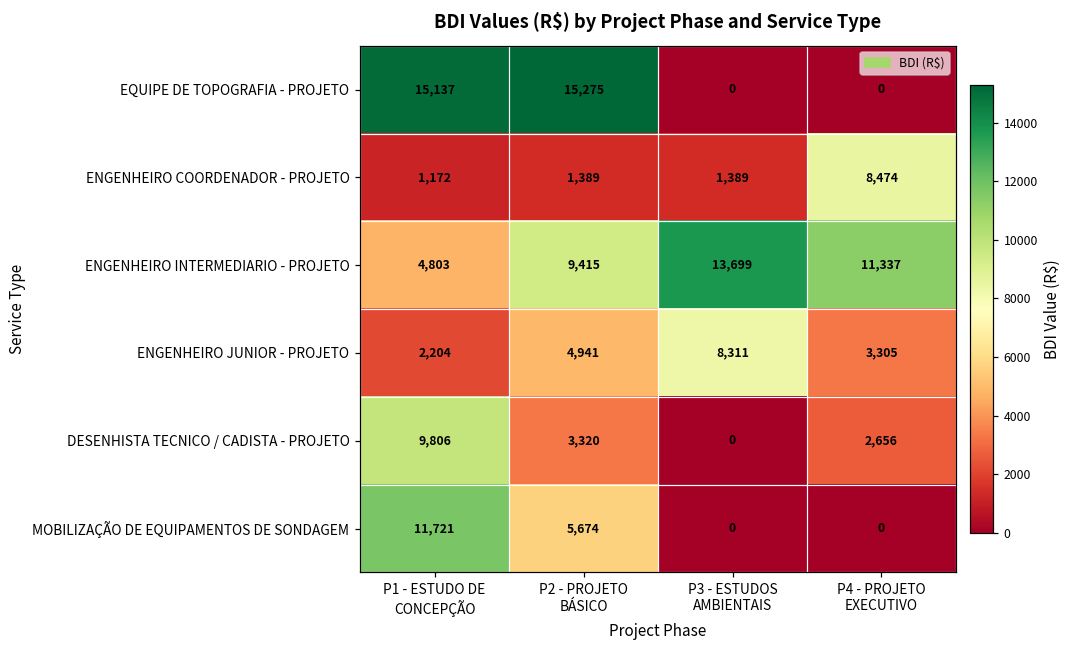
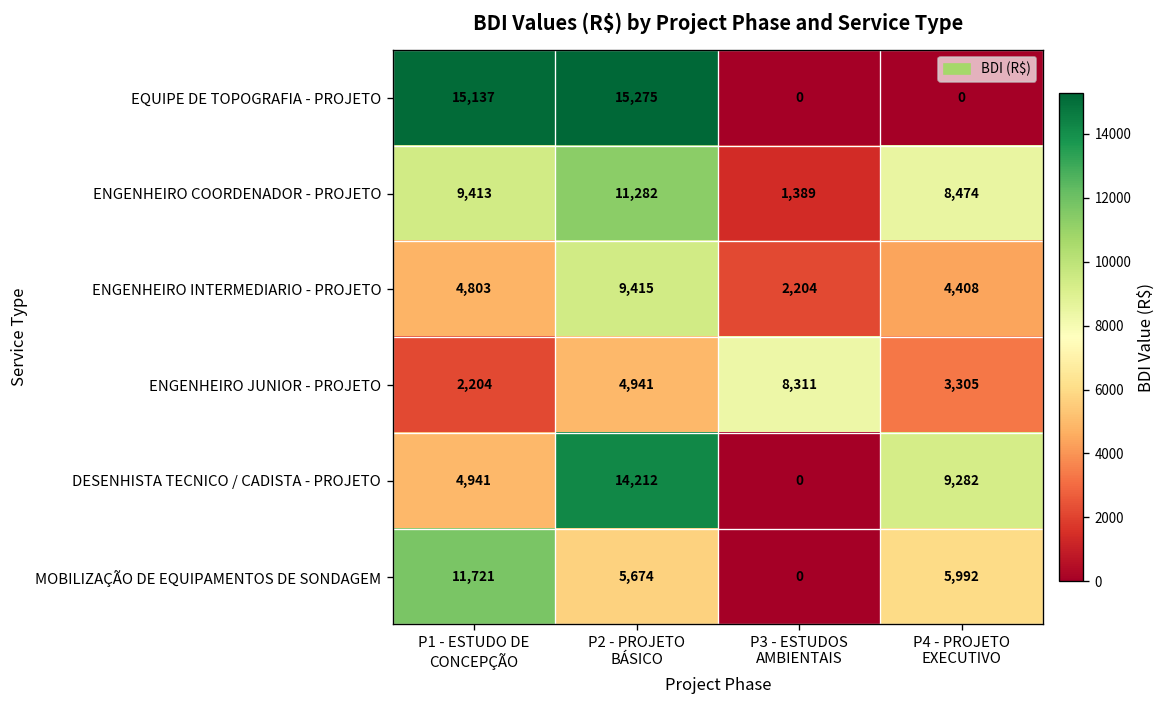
ENGENHEIRO COORDENADOR - PROJETO, P1 - ESTUDO DE CONCEPÇÃO: 1,172 -> 9,413
ENGENHEIRO COORDENADOR - PROJETO, P2 - PROJETO BÁSICO: 1,389 -> 11,282
ENGENHEIRO INTERMEDIARIO - PROJETO, P3 - ESTUDOS AMBIENTAIS: 13,699 -> 2,204
ENGENHEIRO INTERMEDIARIO - PROJETO, P4 - PROJETO EXECUTIVO: 11,337 -> 4,408
DESENHISTA TECNICO / CADISTA - PROJETO, P1 - ESTUDO DE CONCEPÇÃO: 9,806 -> 4,941
DESENHISTA TECNICO / CADISTA - PROJETO, P2 - PROJETO BÁSICO: 3,320 -> 14,212
DESENHISTA TECNICO / CADISTA - PROJETO, P4 - PROJETO EXECUTIVO: 2,656 -> 9,282
MOBILIZAÇÃO DE EQUIPAMENTOS DE SONDAGEM, P4 - PROJETO EXECUTIVO: 0 -> 5,992
